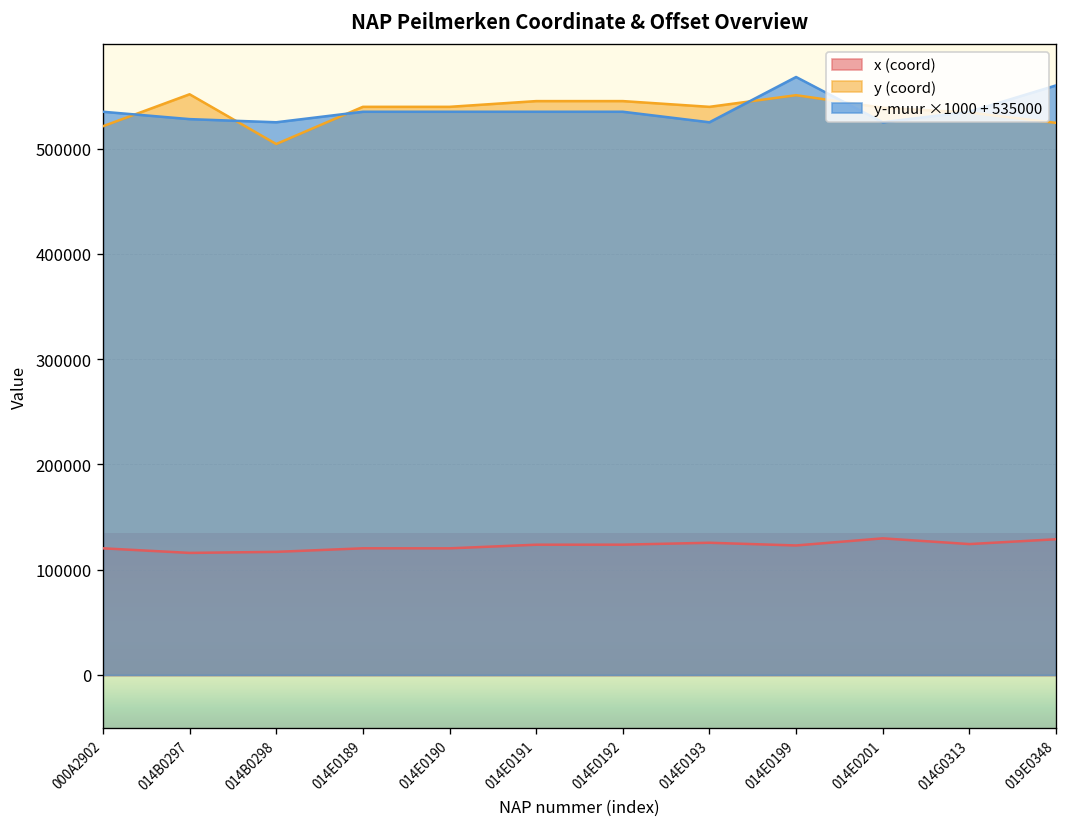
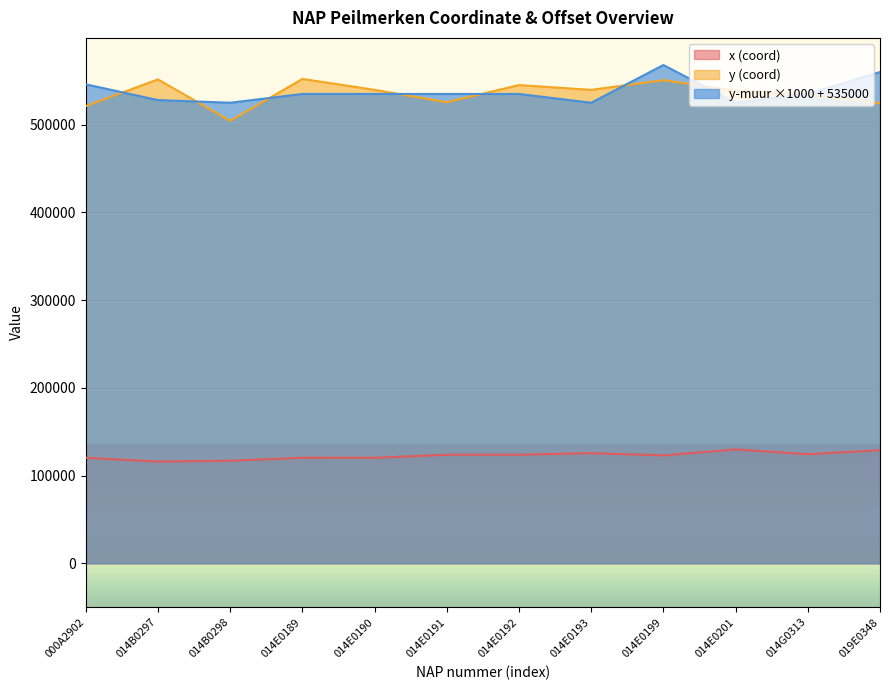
y-muur ×1000 + 535000, 000A2902: 540000 -> 550000
y (coord), 014E0189: 540000 -> 550000
y (coord), 014E0191: 550000 -> 530000
